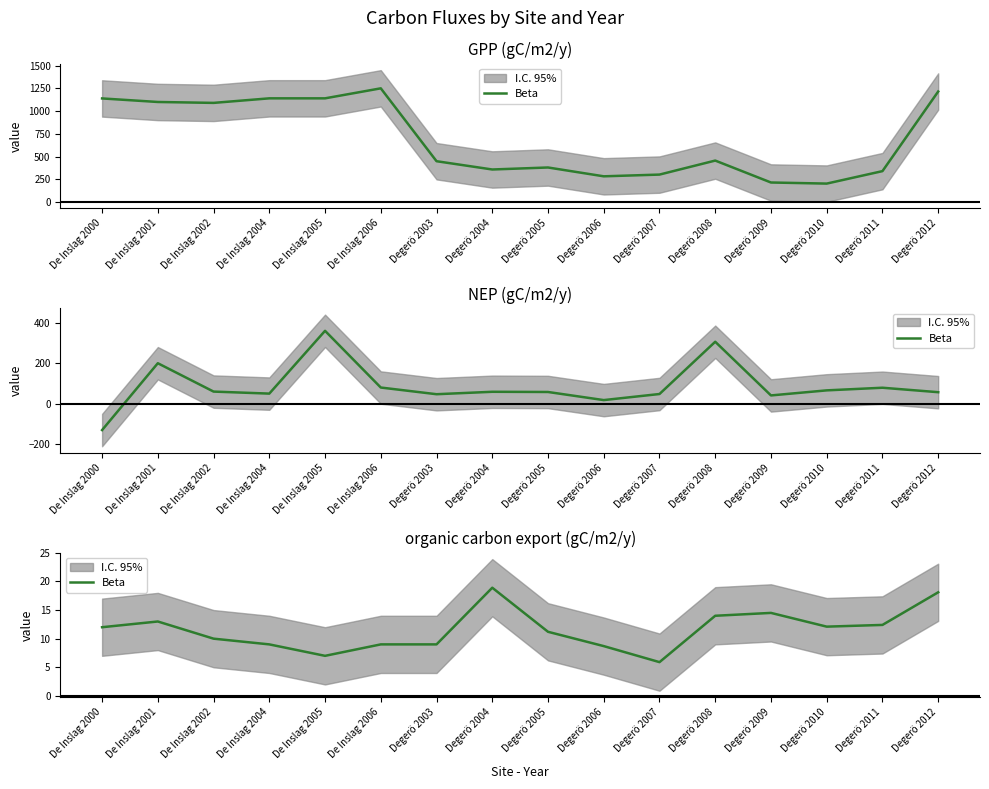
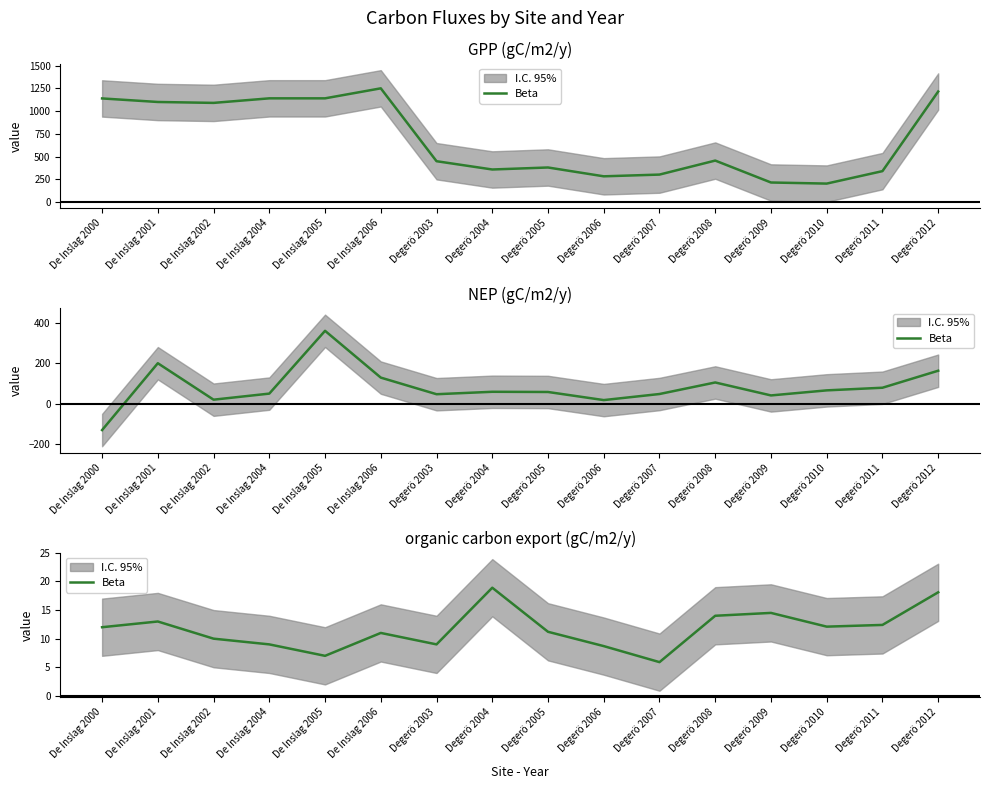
NEP (gC/m2/y), Beta, De Inslag 2002: 60 -> 20
NEP (gC/m2/y), Beta, De Inslag 2006: 80 -> 130
NEP (gC/m2/y), Beta, Degerö 2008: 310 -> 110
NEP (gC/m2/y), Beta, Degerö 2012: 60 -> 160
organic carbon export (gC/m2/y), Beta, De Inslag 2006: 9 -> 11
